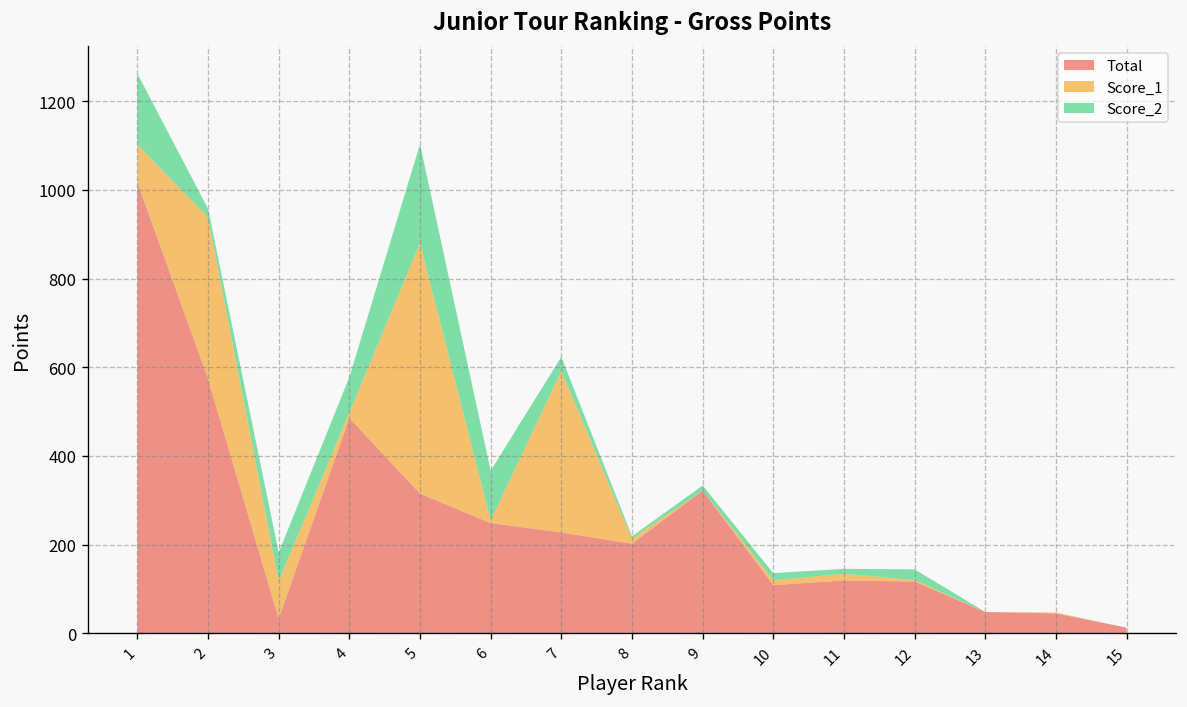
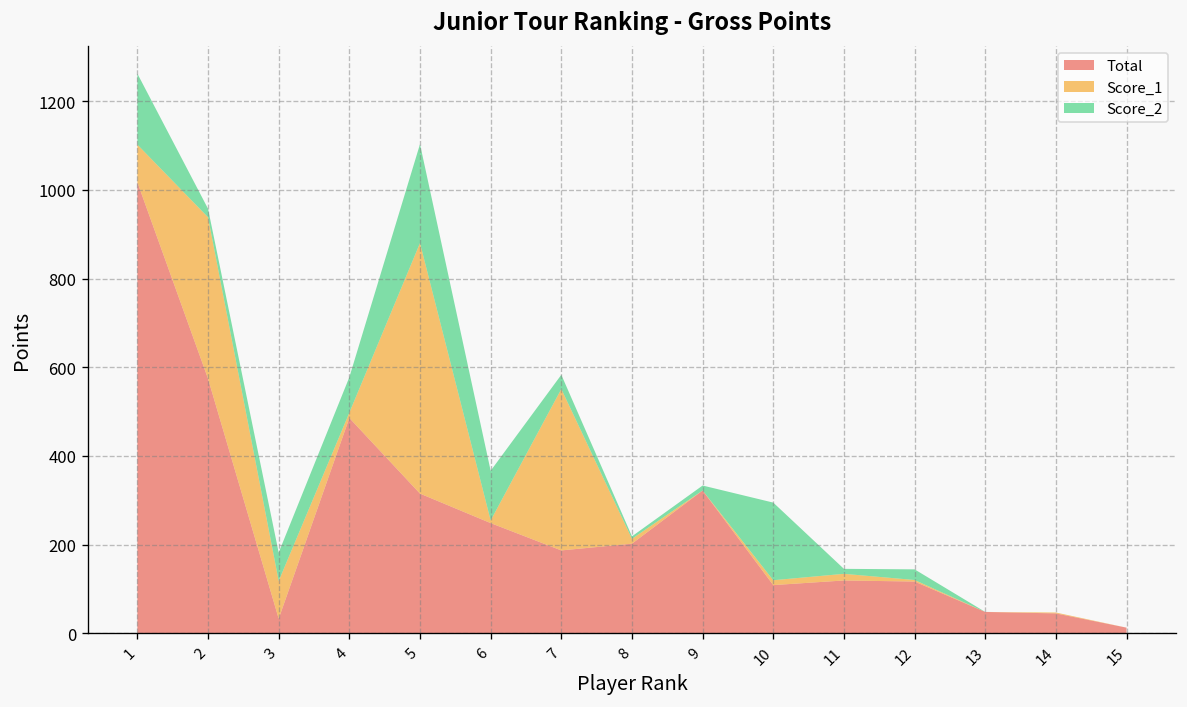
Total, 7: 230 -> 190
Score_2, 10: 20 -> 180
